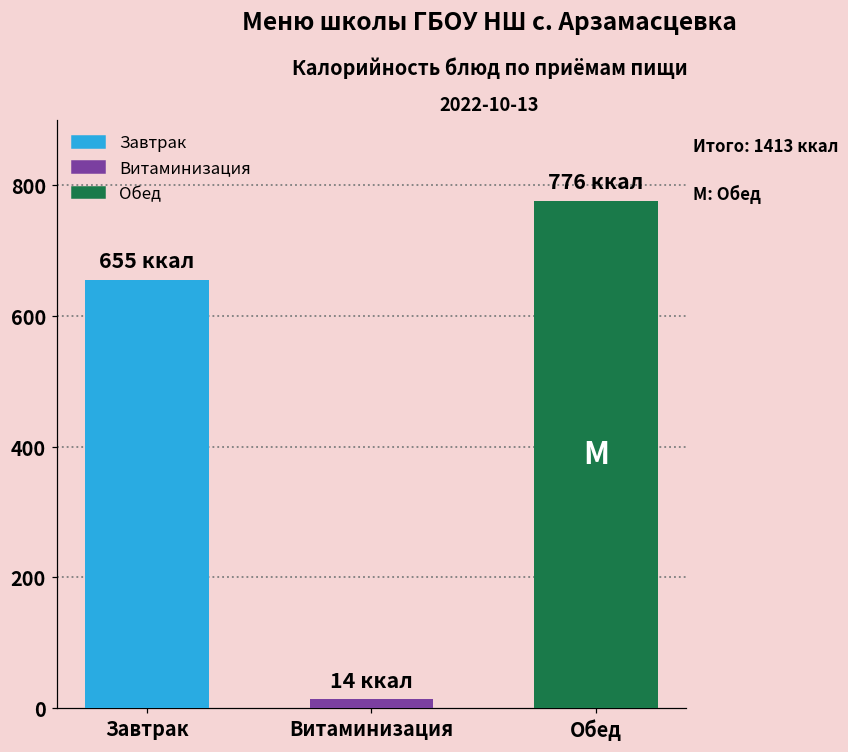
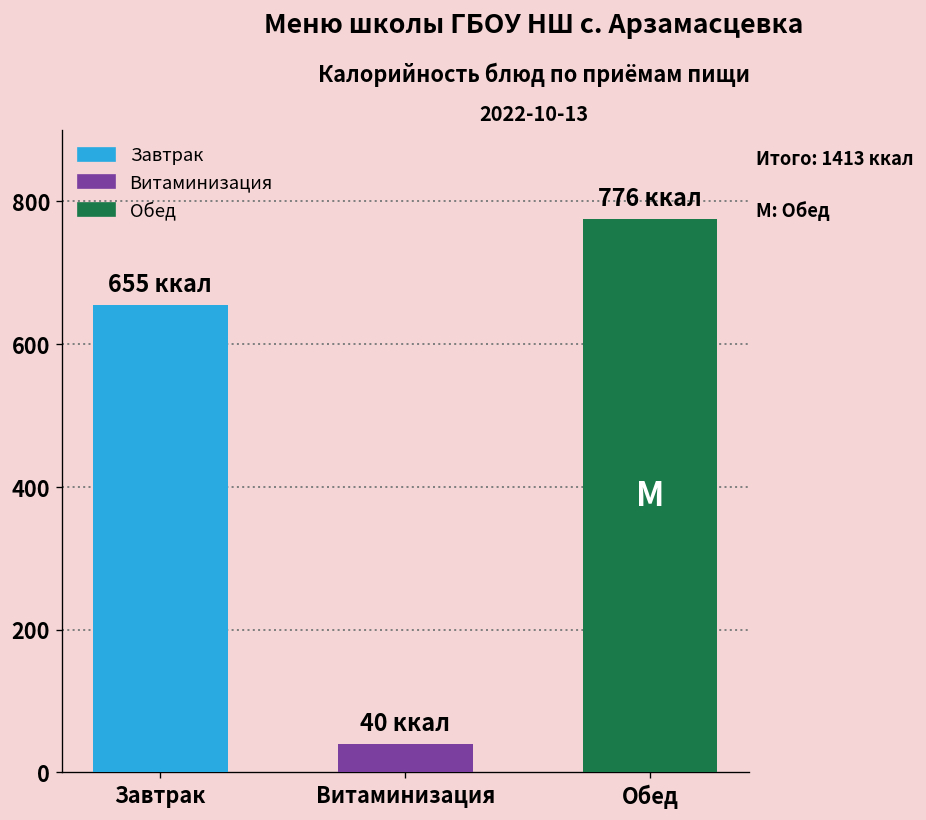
Витаминизация: 14 -> 40
